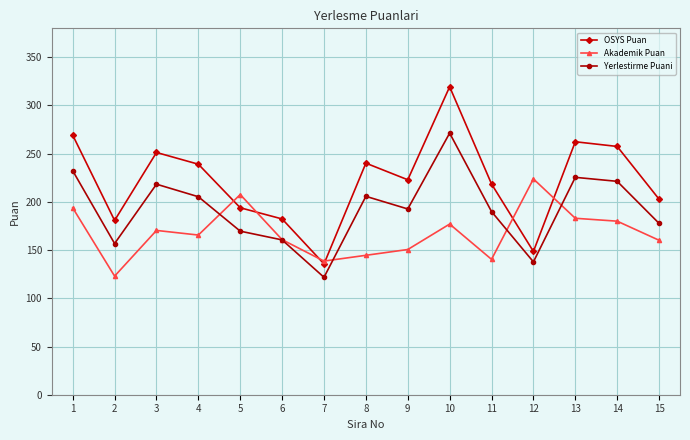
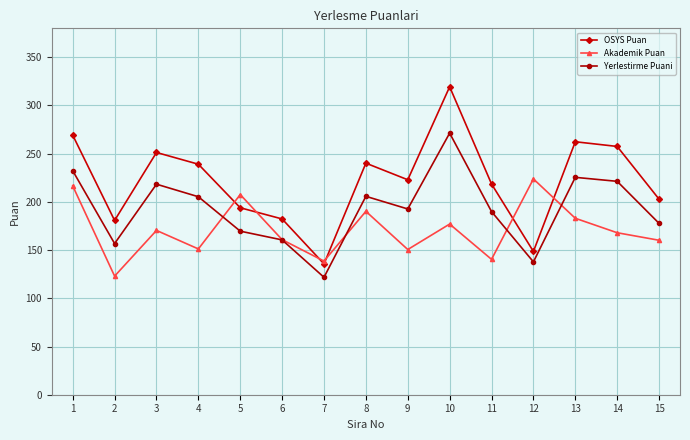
Akademik Puan, 1: 190 -> 220
Akademik Puan, 4: 170 -> 150
Akademik Puan, 8: 140 -> 190
Akademik Puan, 14: 180 -> 170
